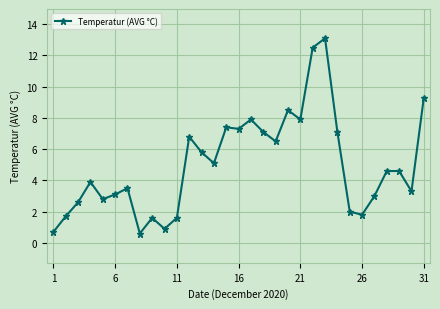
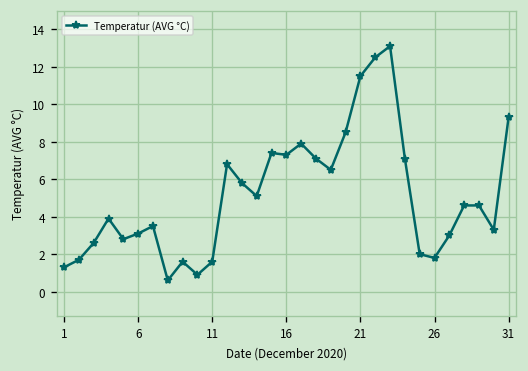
1: 0.7 -> 1.3
21: 7.9 -> 11.5
